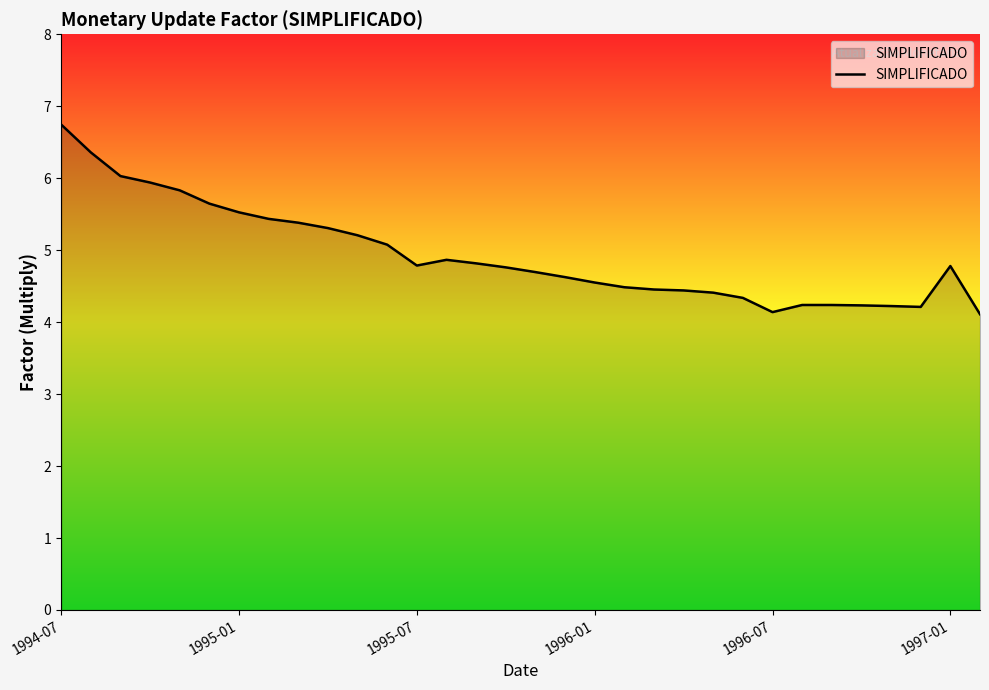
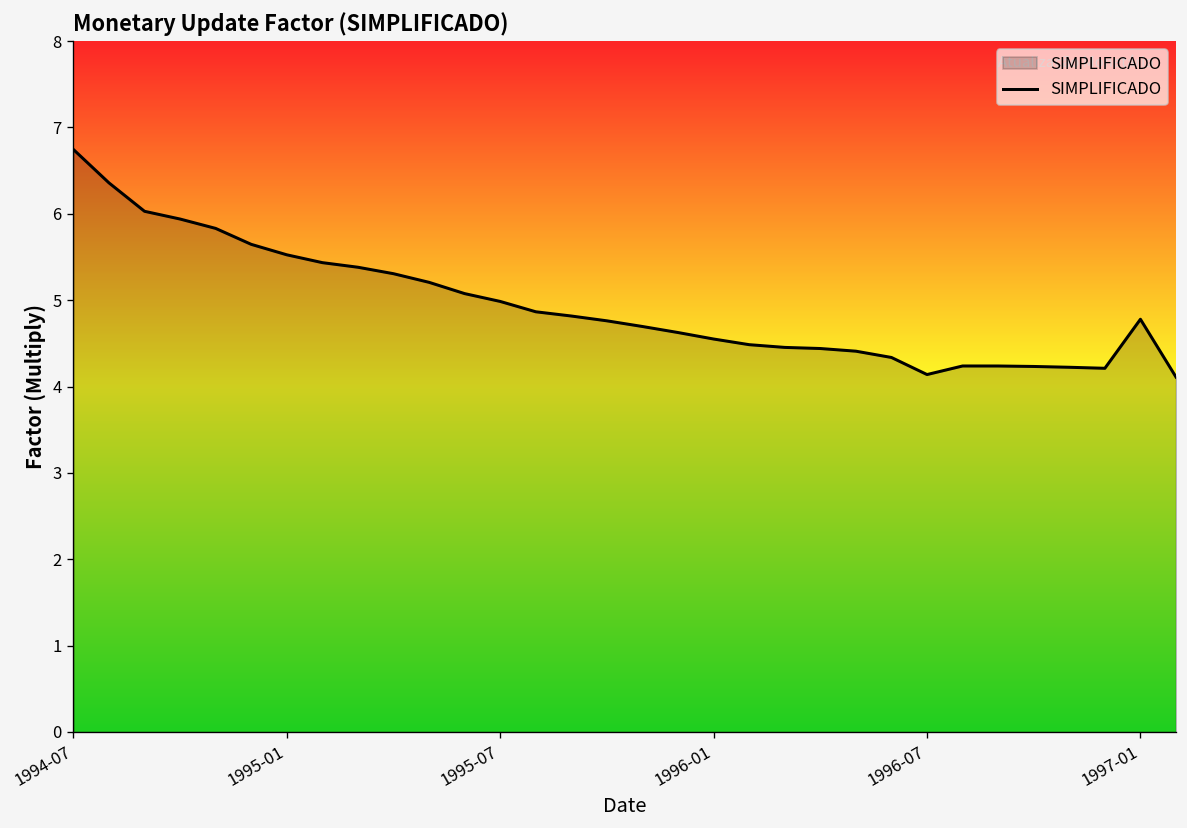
1995-07: 4.8 -> 5.0
